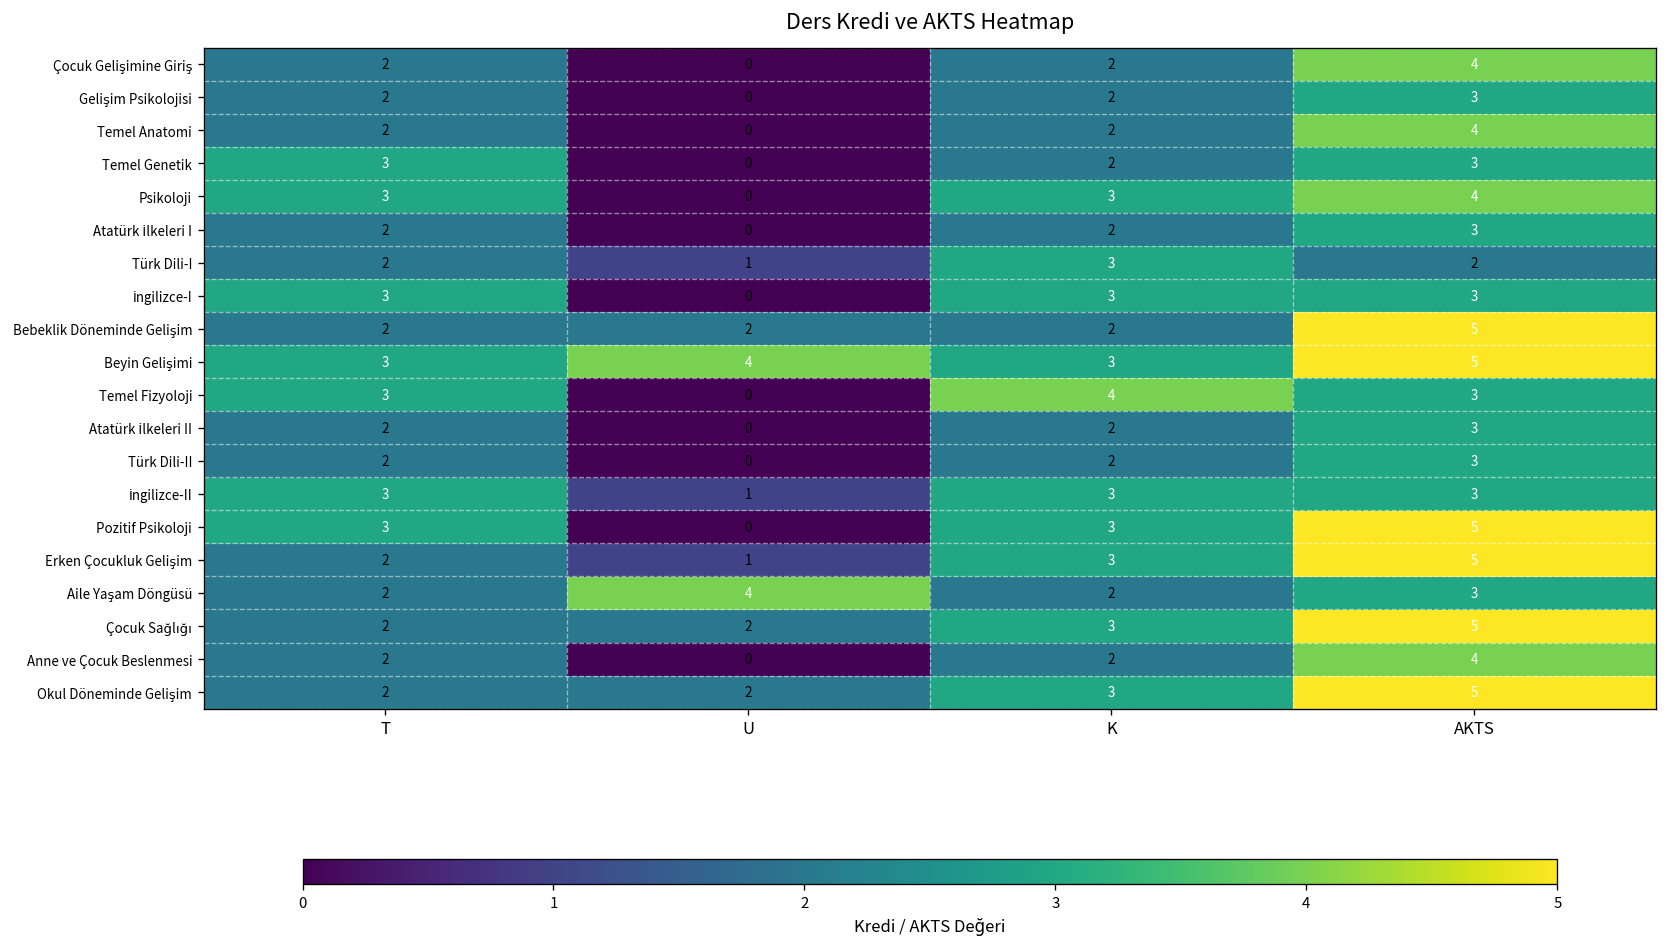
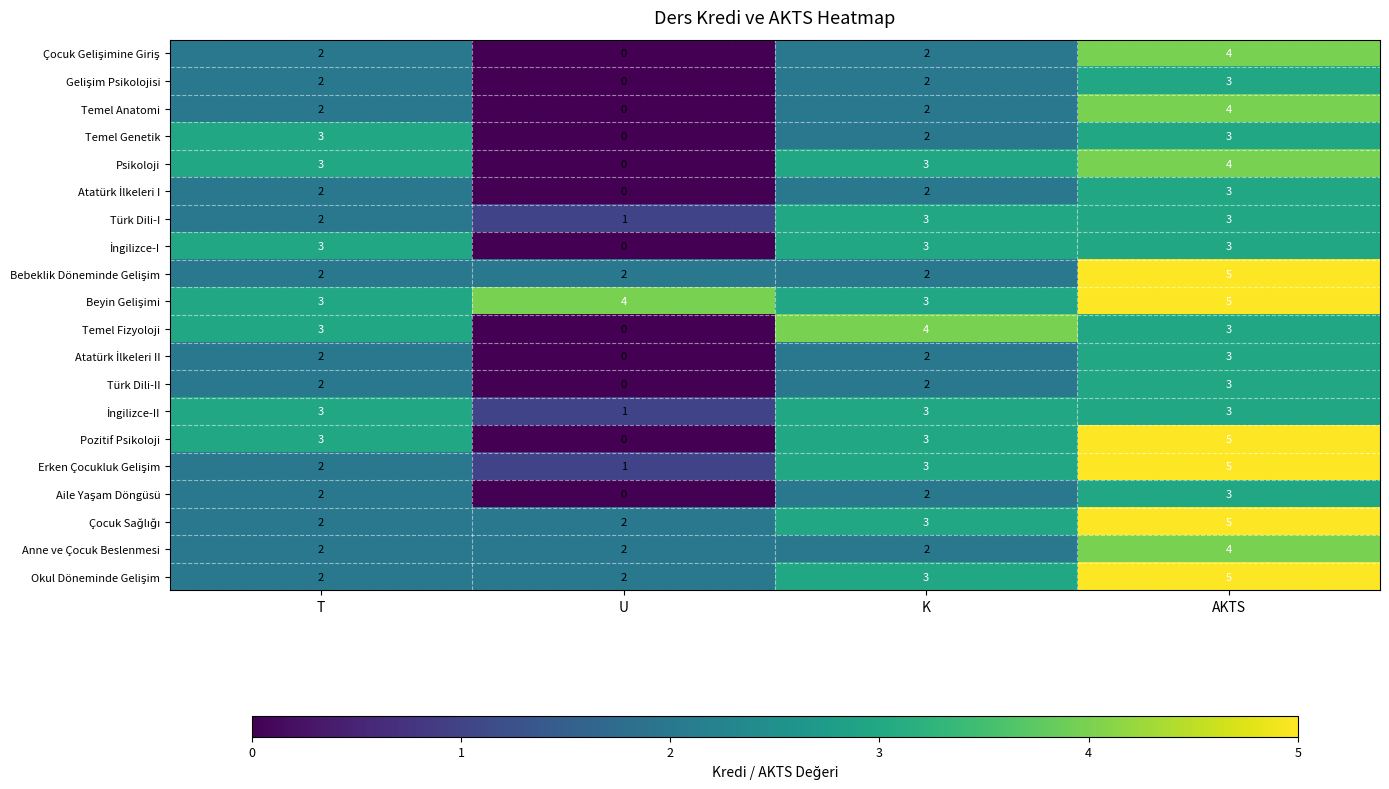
Türk Dili-I, AKTS: 2 -> 3
Aile Yaşam Döngüsü, U: 4 -> 0
Anne ve Çocuk Beslenmesi, U: 0 -> 2
